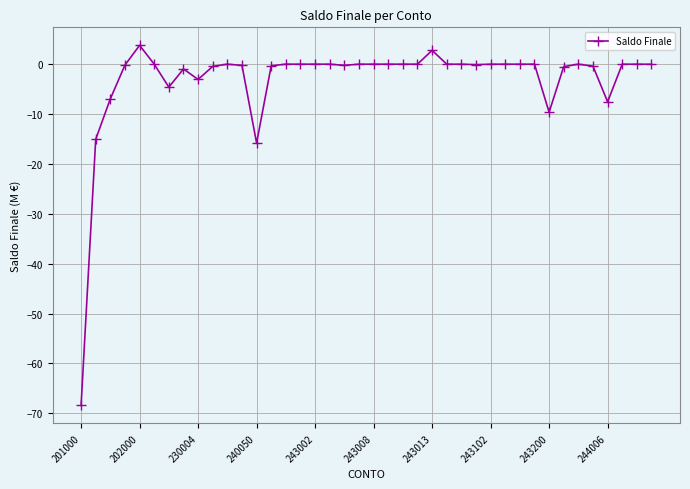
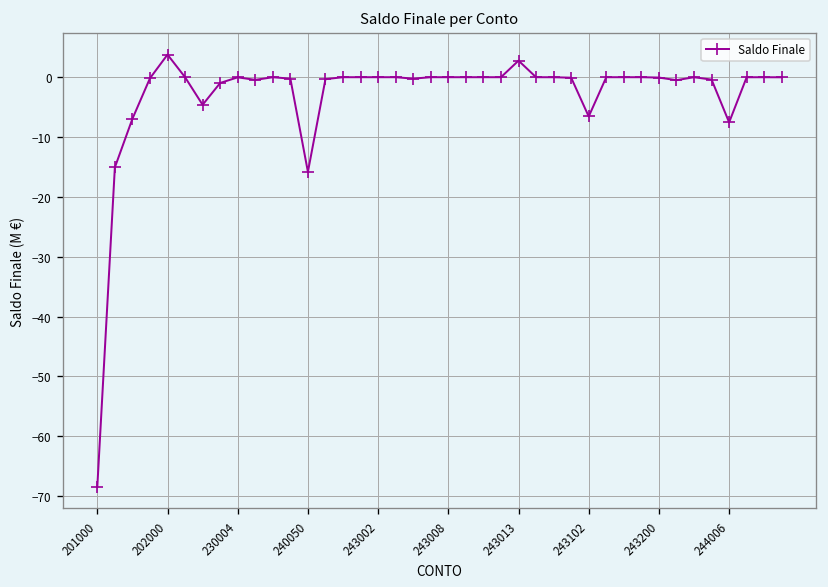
230004: -3 -> 0
243102: 0 -> -7
243200: -10 -> 0
